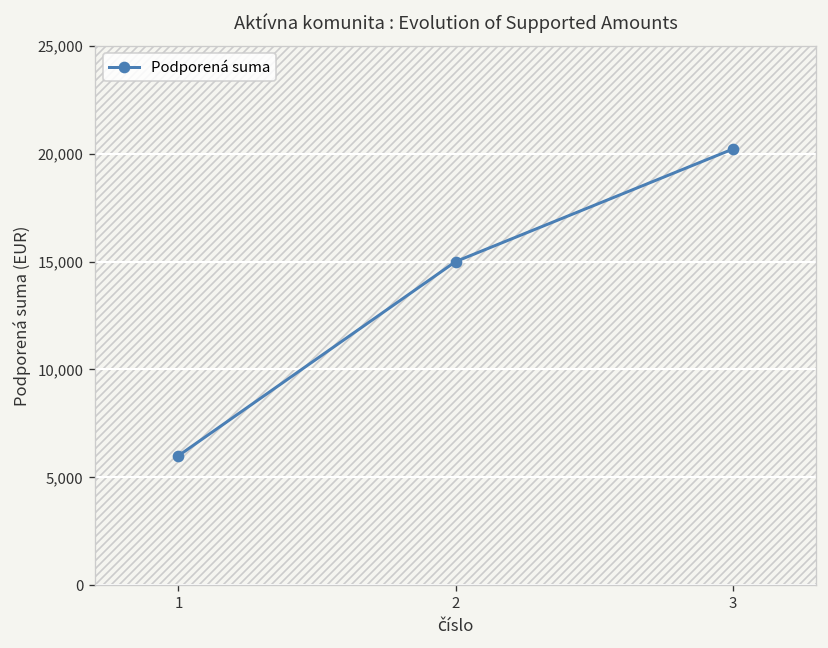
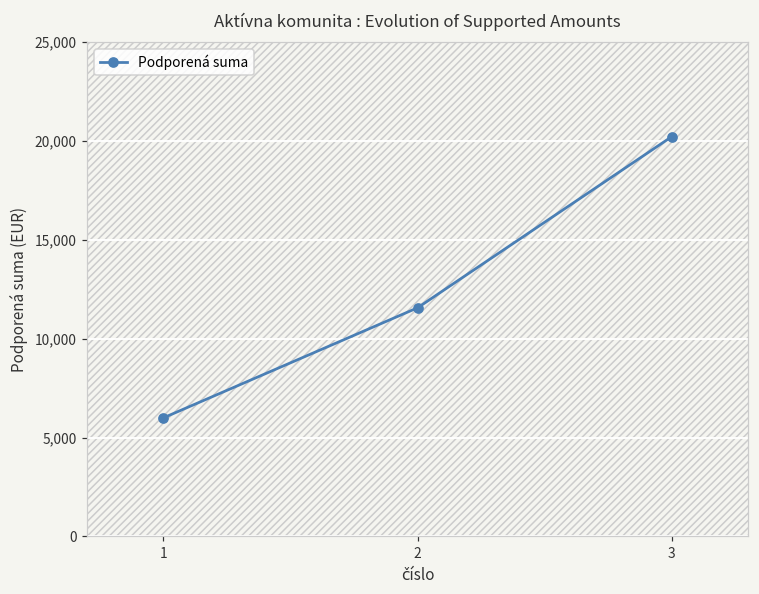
2: 15,000 -> 11,600
